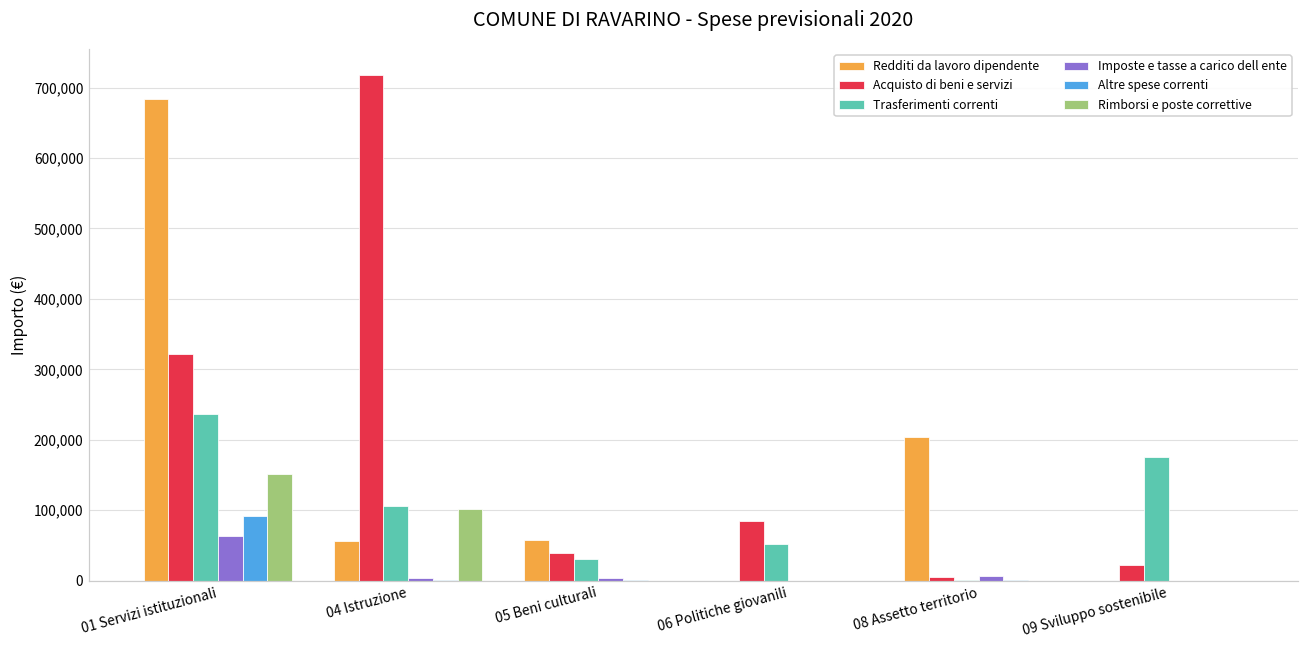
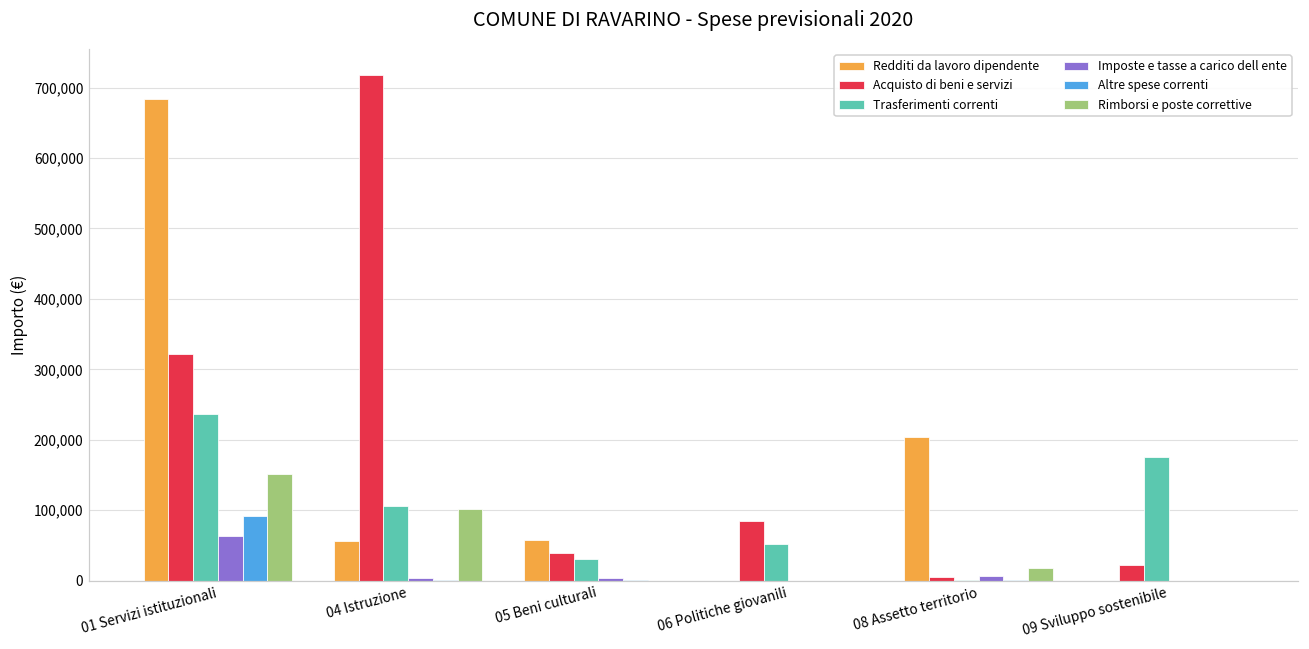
Rimborsi e poste correttive, 08 Assetto territorio: 0 -> 20,000
